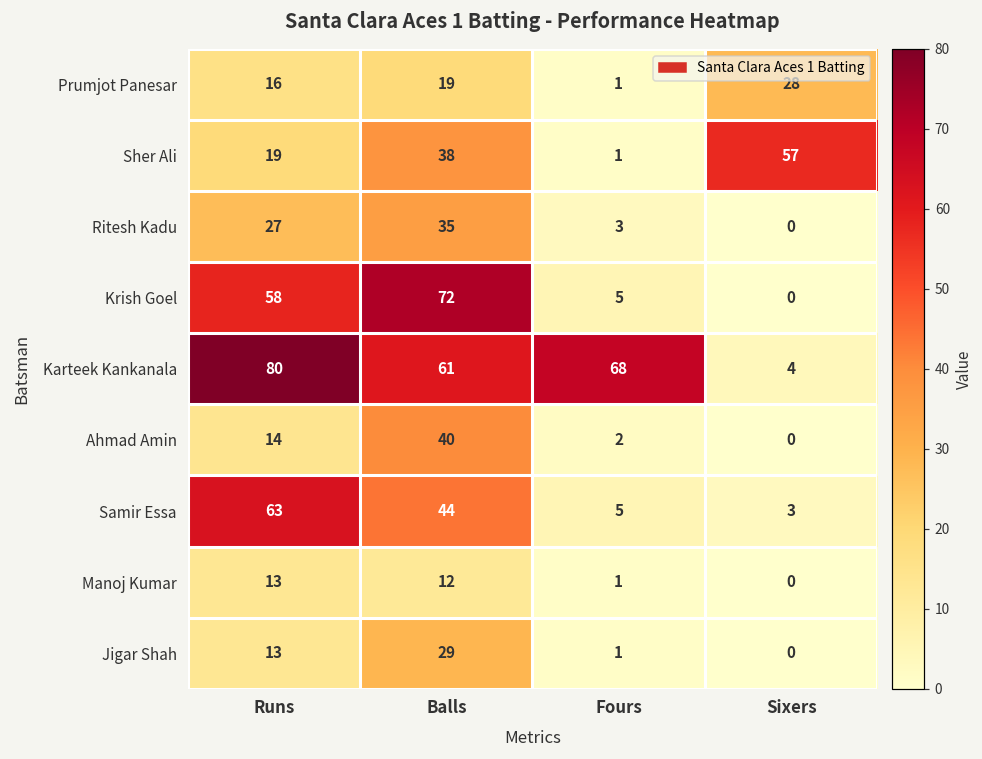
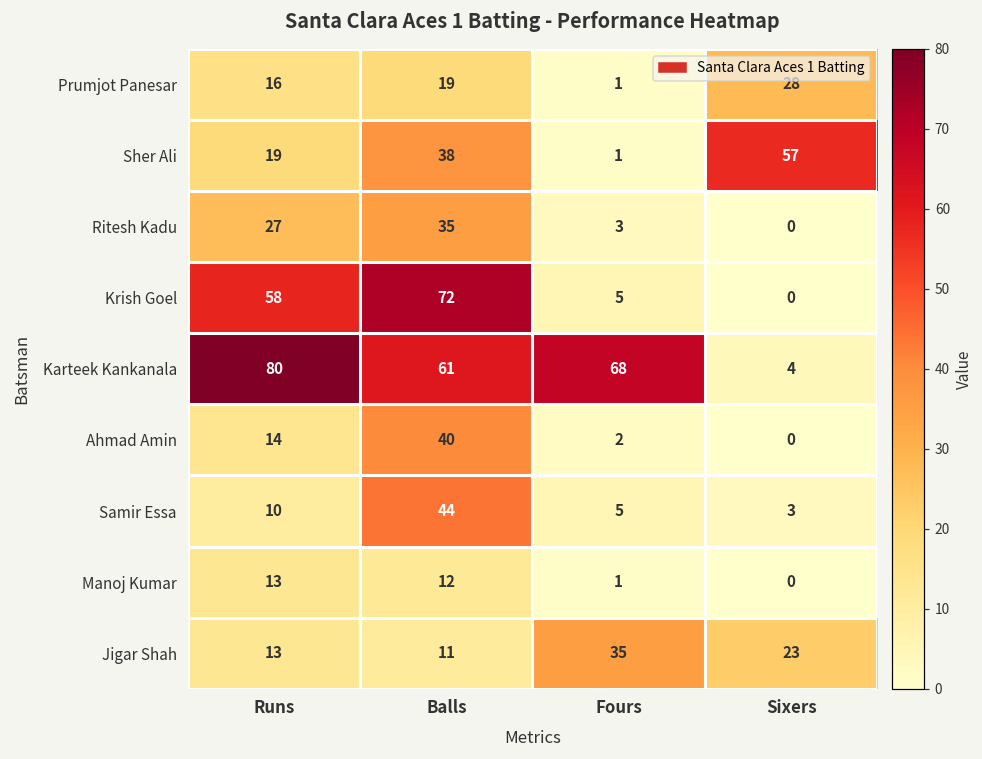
Samir Essa, Runs: 63 -> 10
Jigar Shah, Balls: 29 -> 11
Jigar Shah, Fours: 1 -> 35
Jigar Shah, Sixers: 0 -> 23
